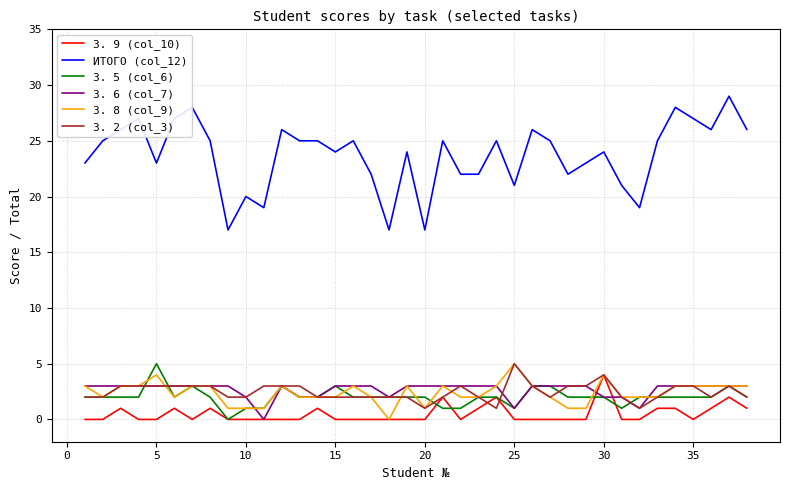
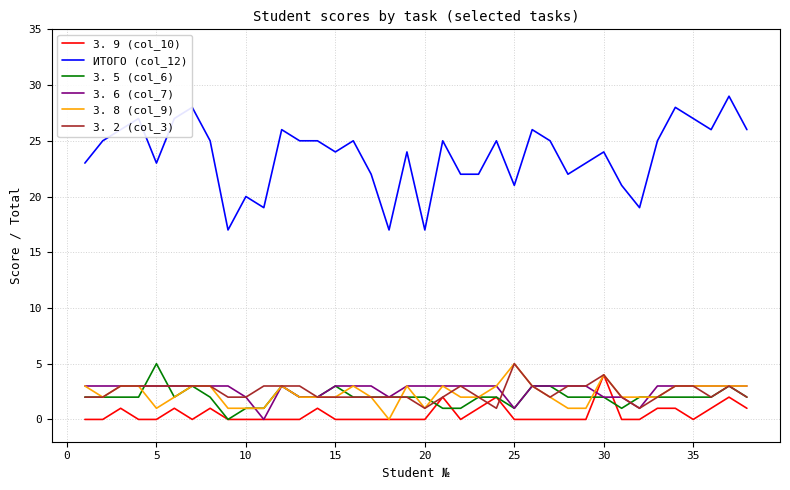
З. 8 (col_9), 5: 4 -> 1
